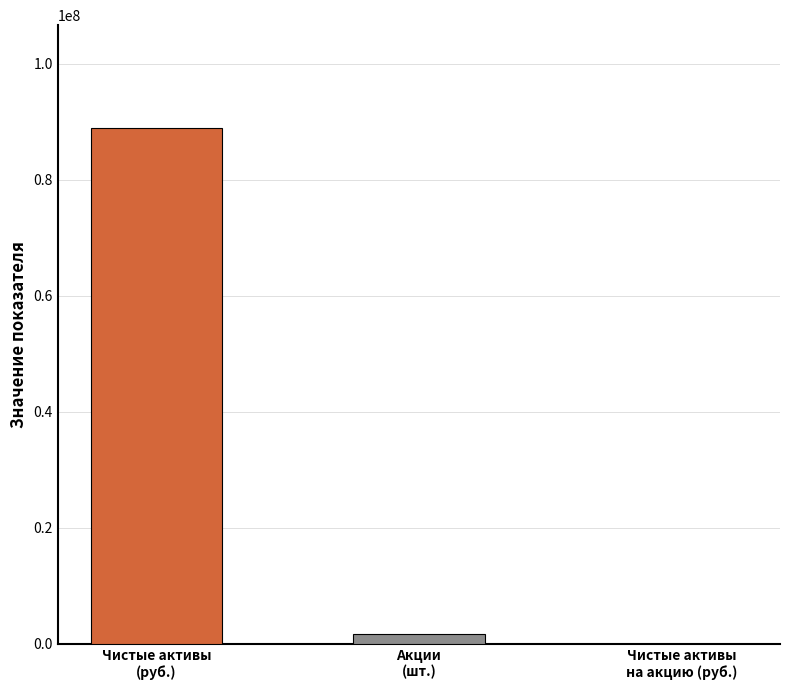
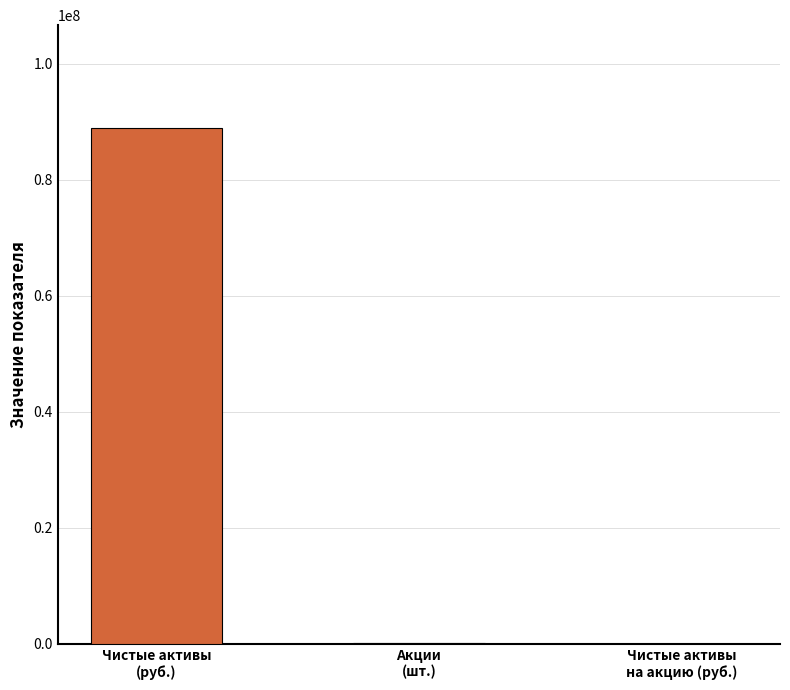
Акции (шт.): 2000000 -> 0
